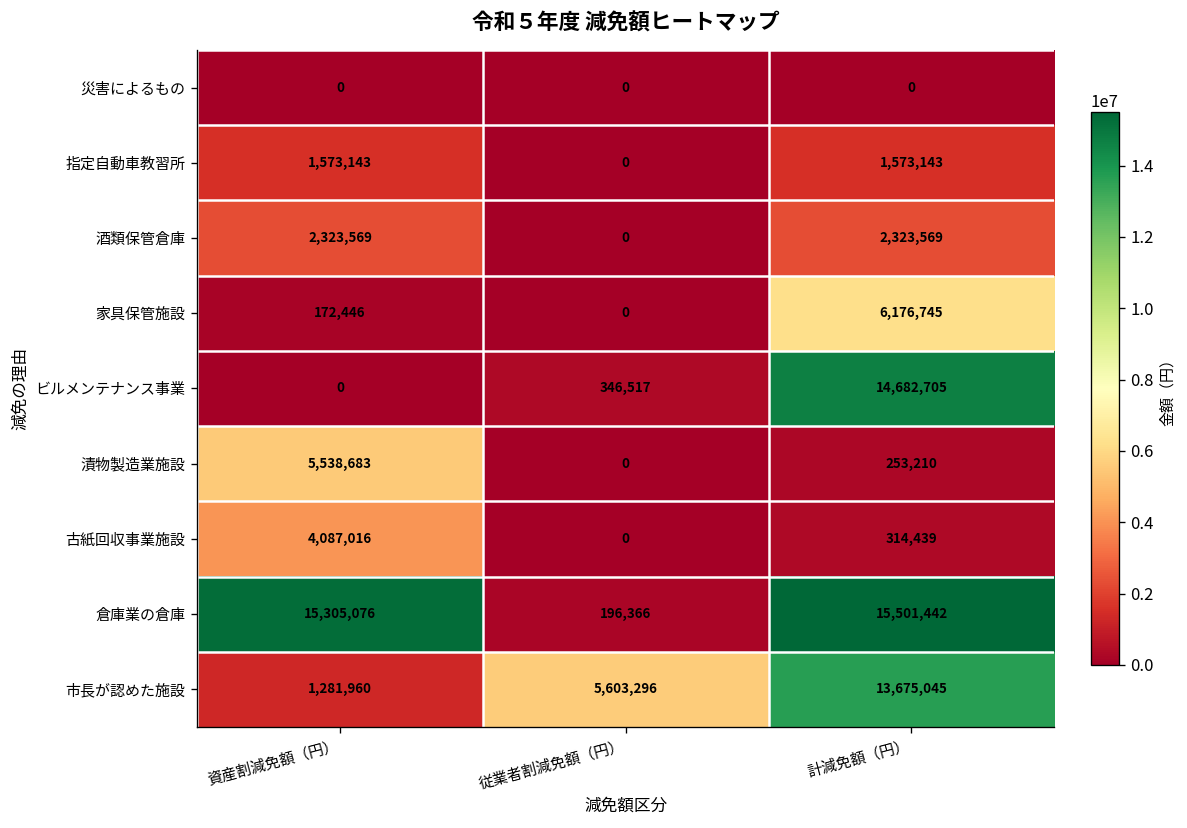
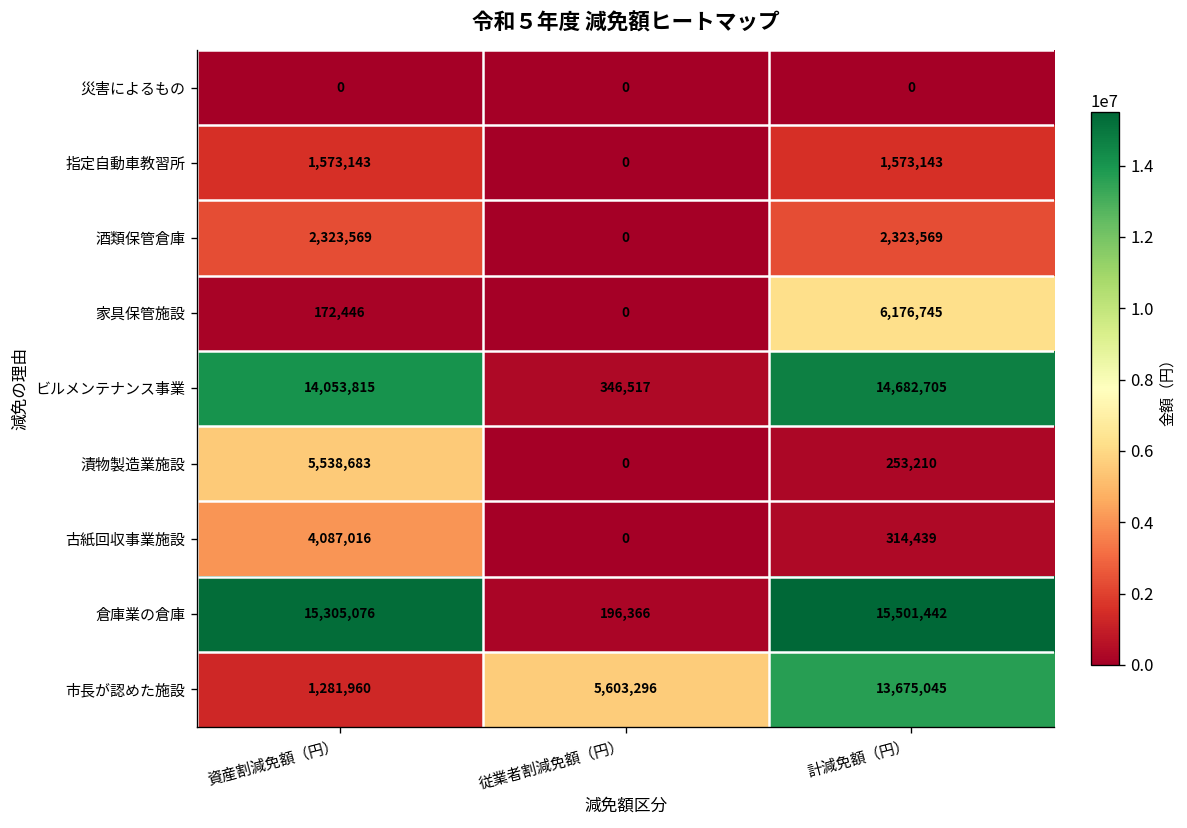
ビルメンテナンス事業, 資産割減免額（円）: 0 -> 14,053,815
